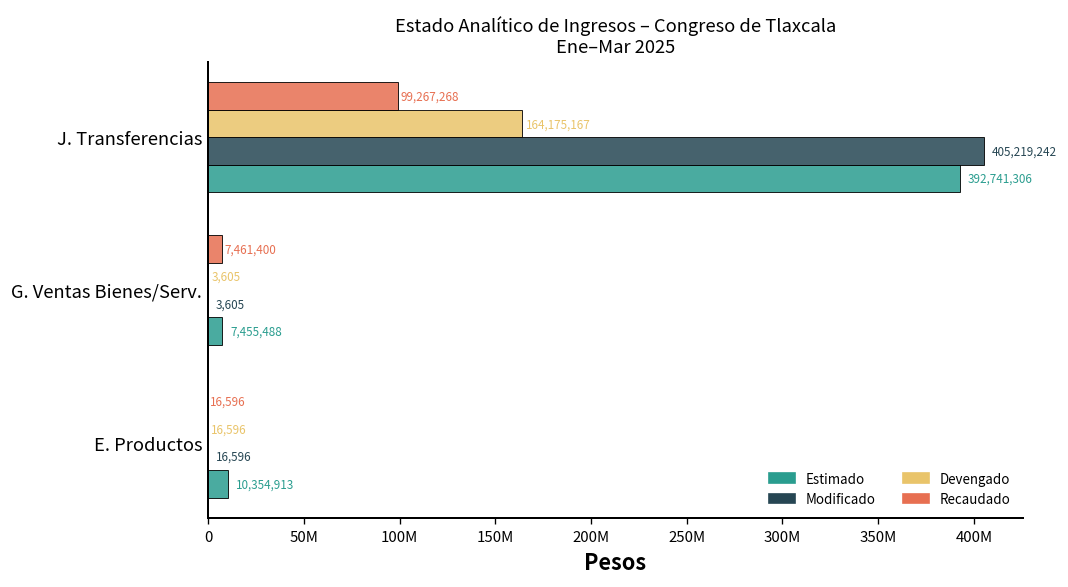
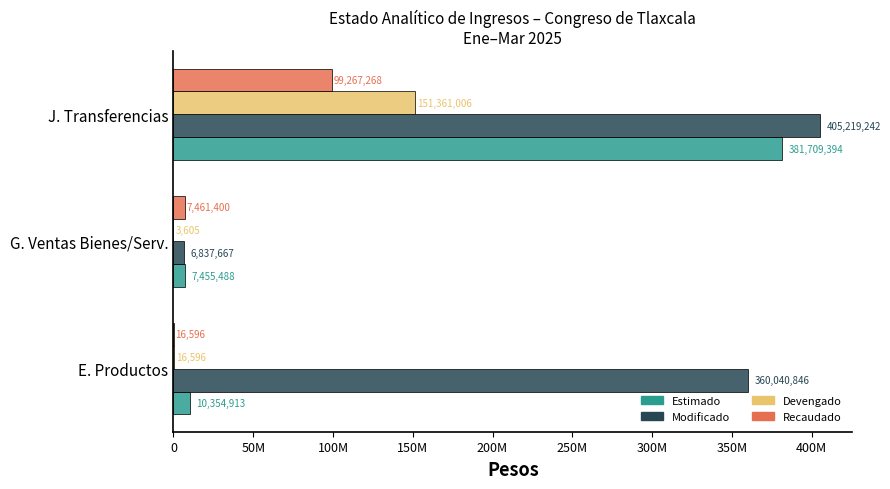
Devengado, J. Transferencias: 164,175,167 -> 151,361,006
Estimado, J. Transferencias: 392,741,306 -> 381,709,394
Modificado, G. Ventas Bienes/Serv.: 3,605 -> 6,837,667
Modificado, E. Productos: 16,596 -> 360,040,846
